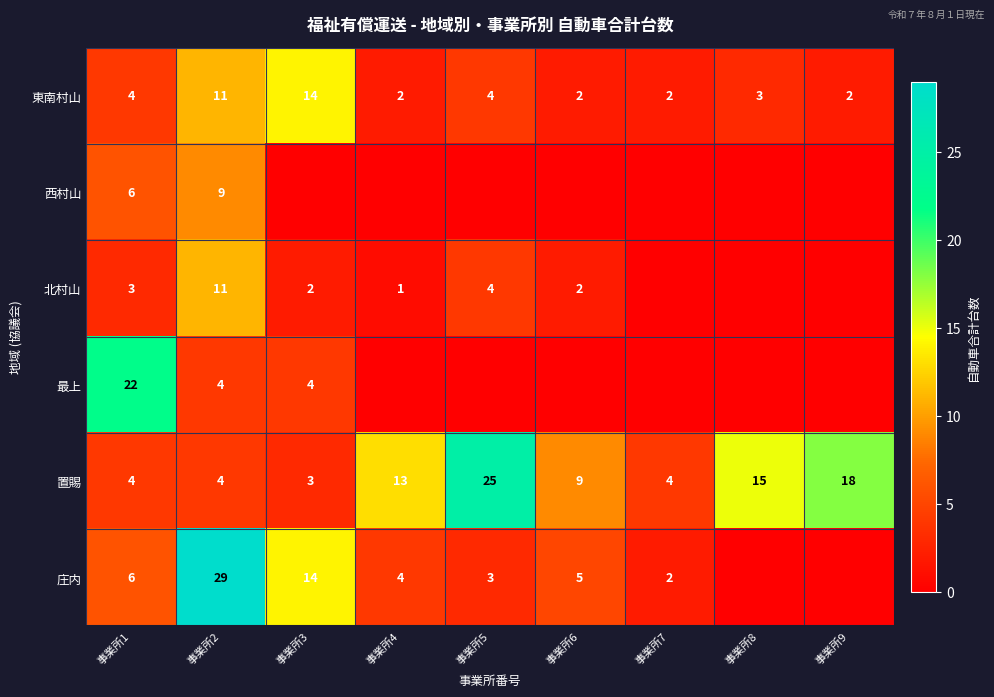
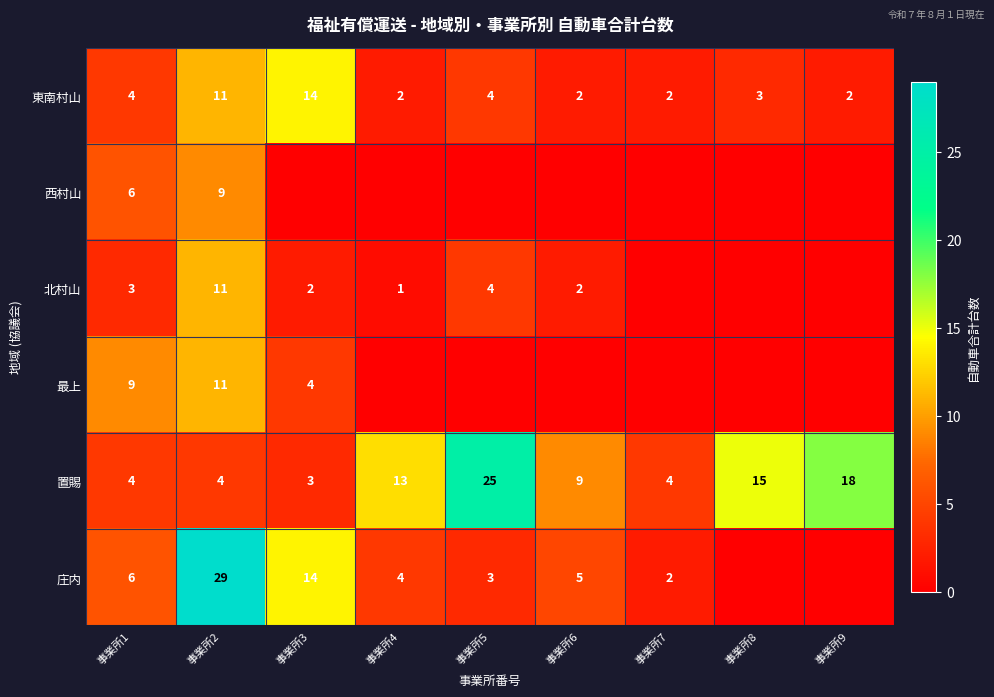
最上, 事業所1: 22 -> 9
最上, 事業所2: 4 -> 11
